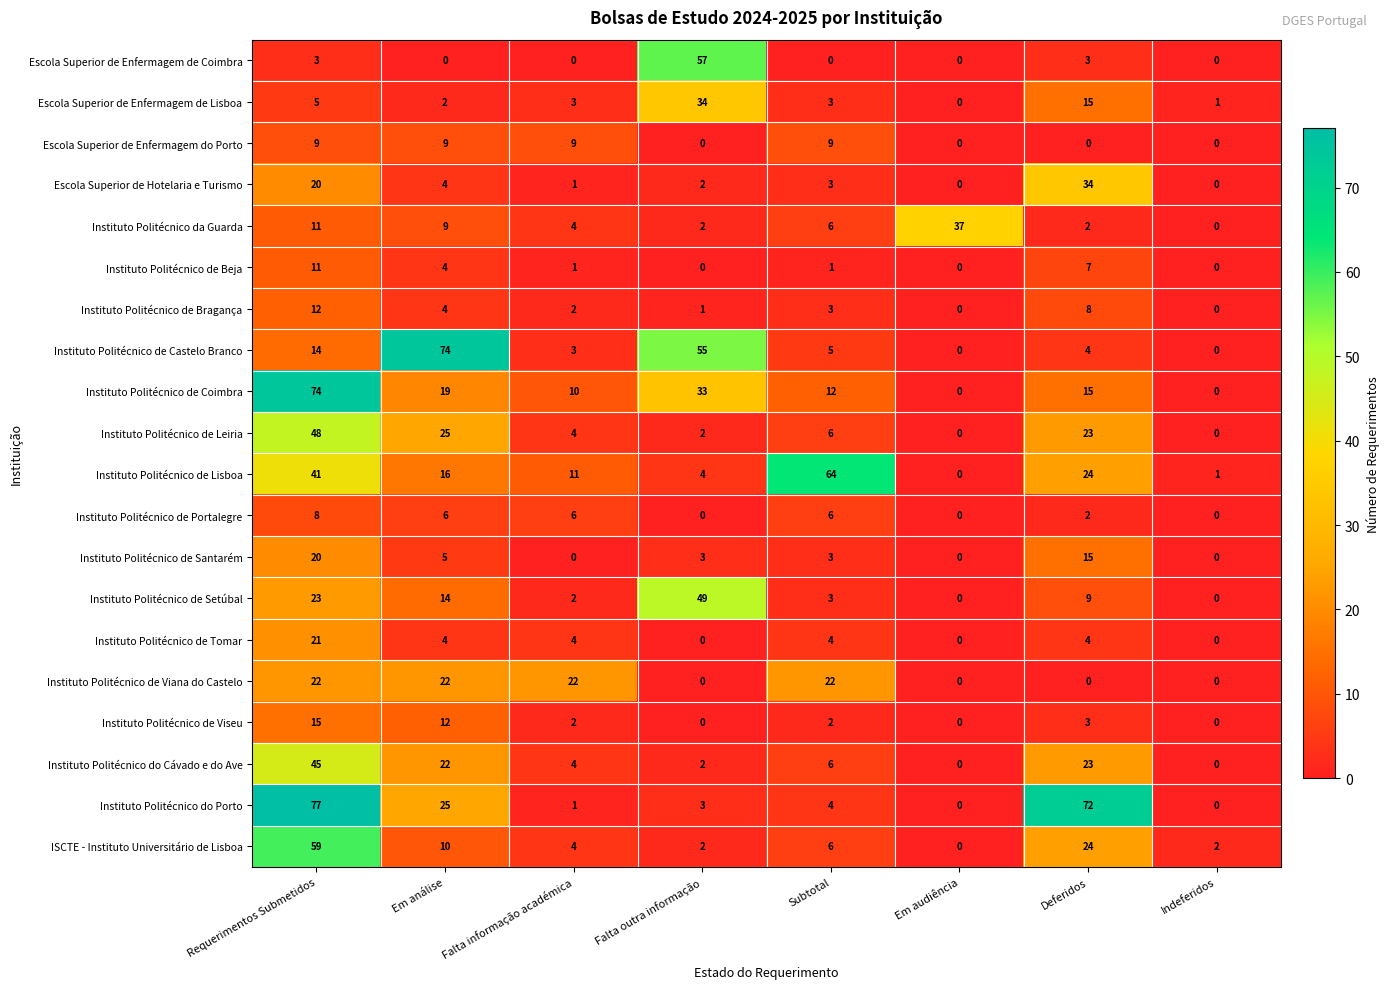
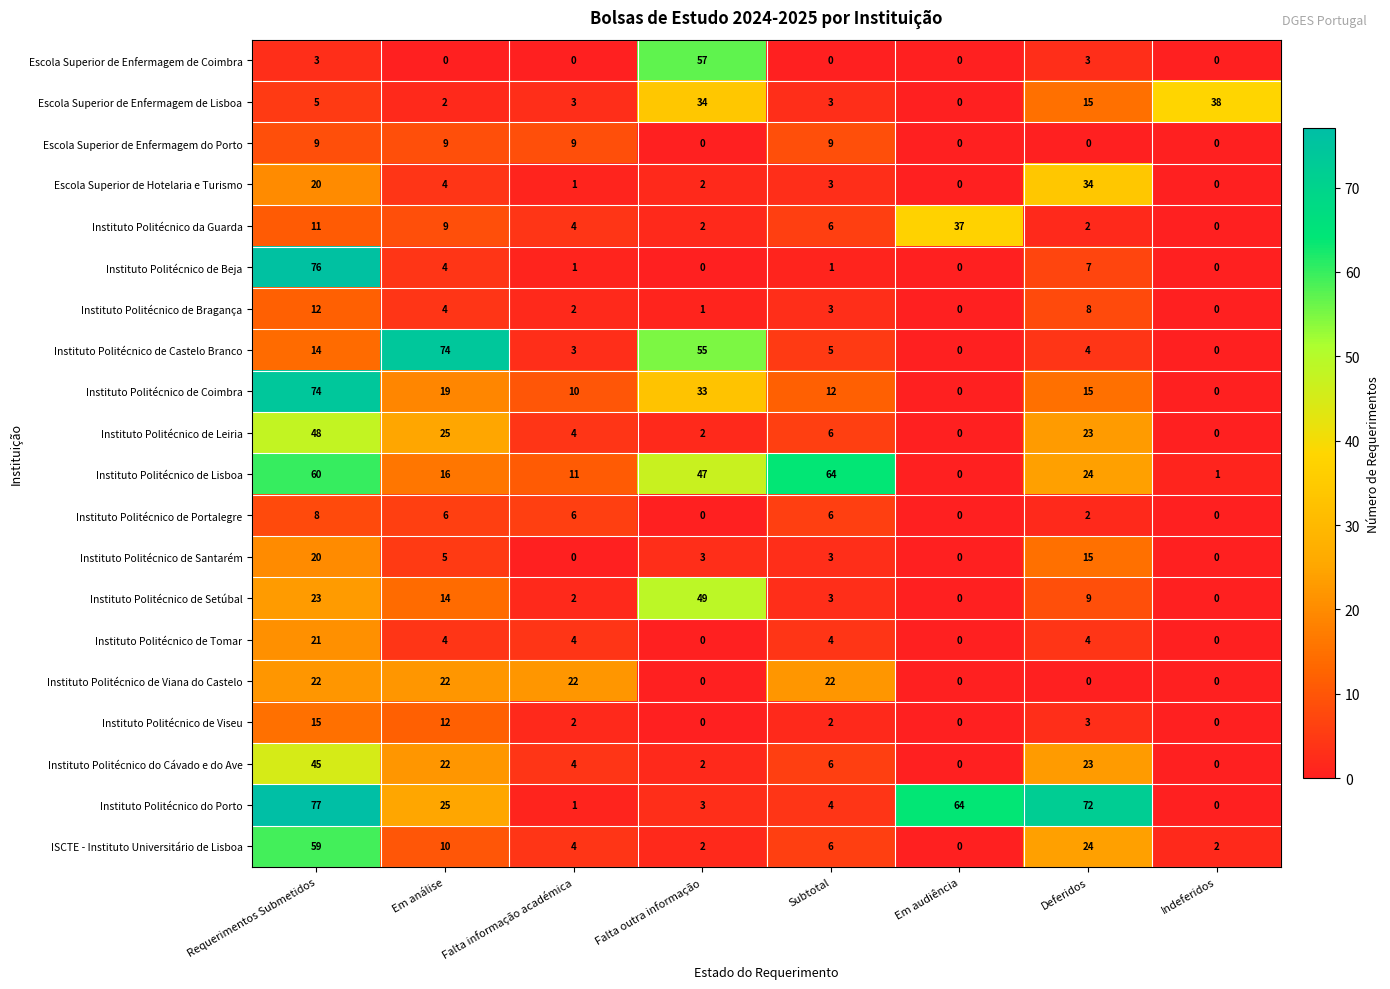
Escola Superior de Enfermagem de Lisboa, Indeferidos: 1 -> 38
Instituto Politécnico de Beja, Requerimentos Submetidos: 11 -> 76
Instituto Politécnico de Lisboa, Requerimentos Submetidos: 41 -> 60
Instituto Politécnico de Lisboa, Falta outra informação: 4 -> 47
Instituto Politécnico do Porto, Em audiência: 0 -> 64
